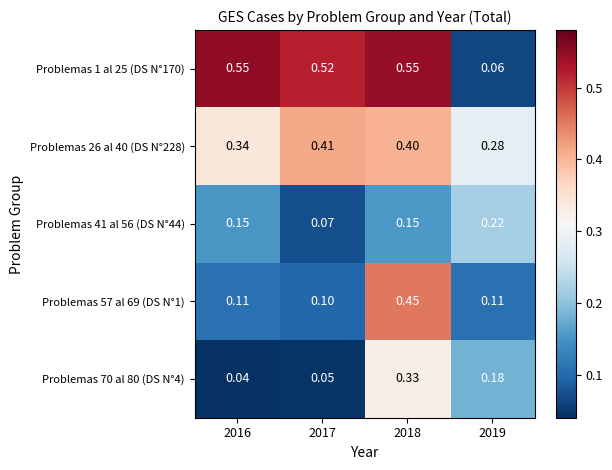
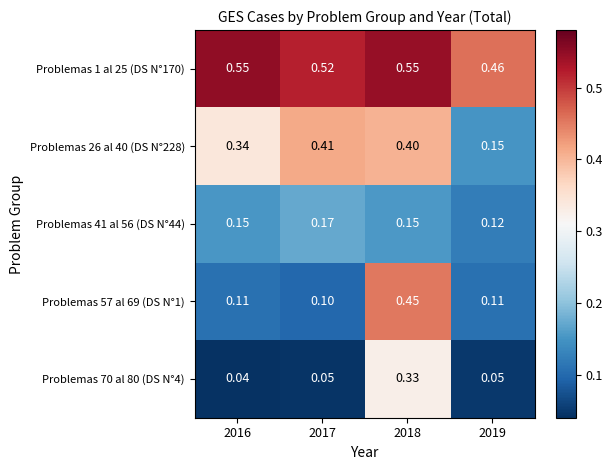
Problemas 1 al 25 (DS N°170), 2019: 0.06 -> 0.46
Problemas 26 al 40 (DS N°228), 2019: 0.28 -> 0.15
Problemas 41 al 56 (DS N°44), 2017: 0.07 -> 0.17
Problemas 41 al 56 (DS N°44), 2019: 0.22 -> 0.12
Problemas 70 al 80 (DS N°4), 2019: 0.18 -> 0.05
